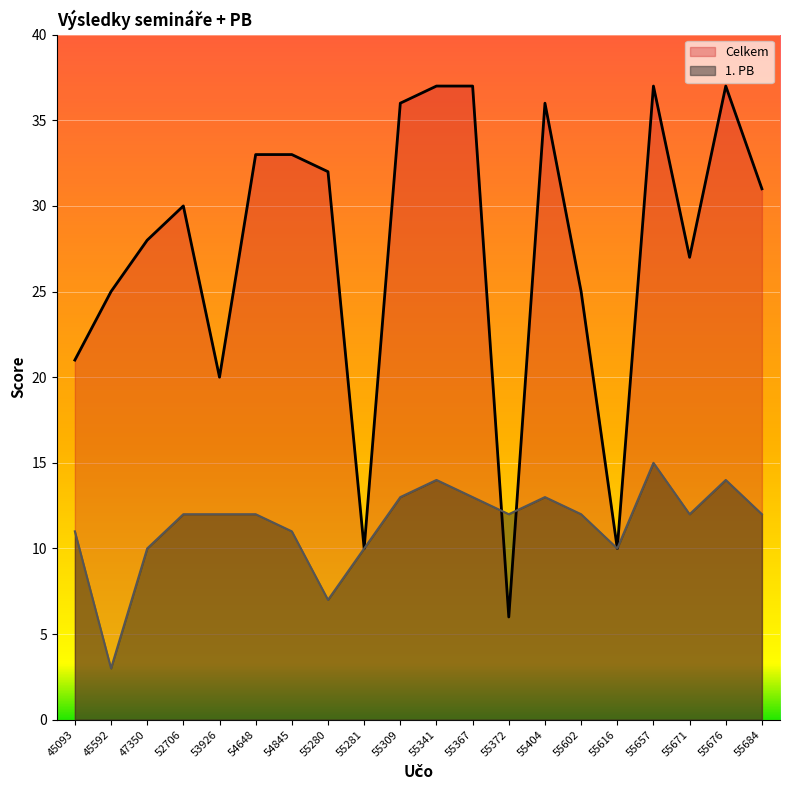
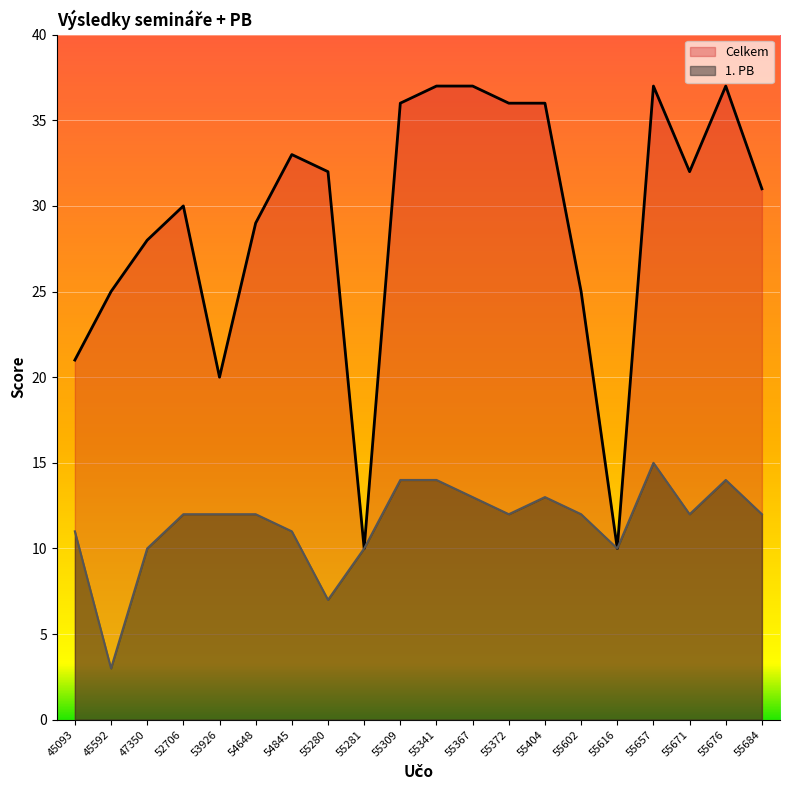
Celkem, 54648: 33 -> 29
1. PB, 55309: 13 -> 14
Celkem, 55372: 6 -> 36
Celkem, 55671: 27 -> 32
